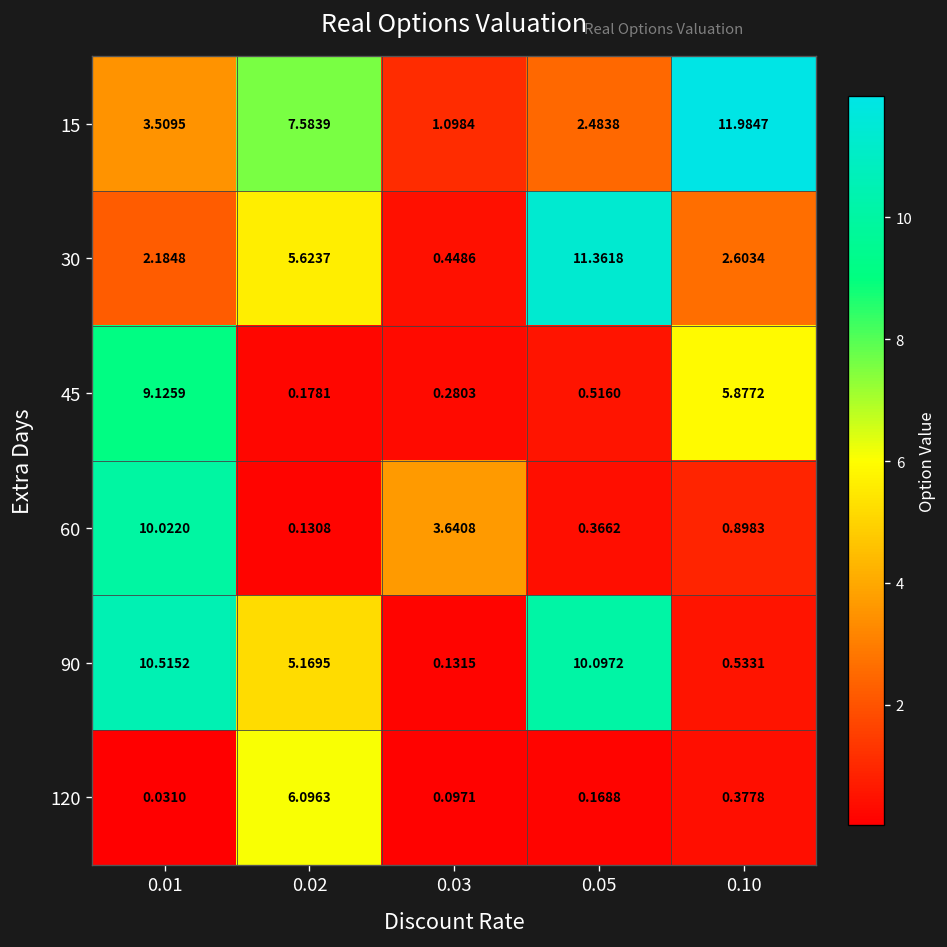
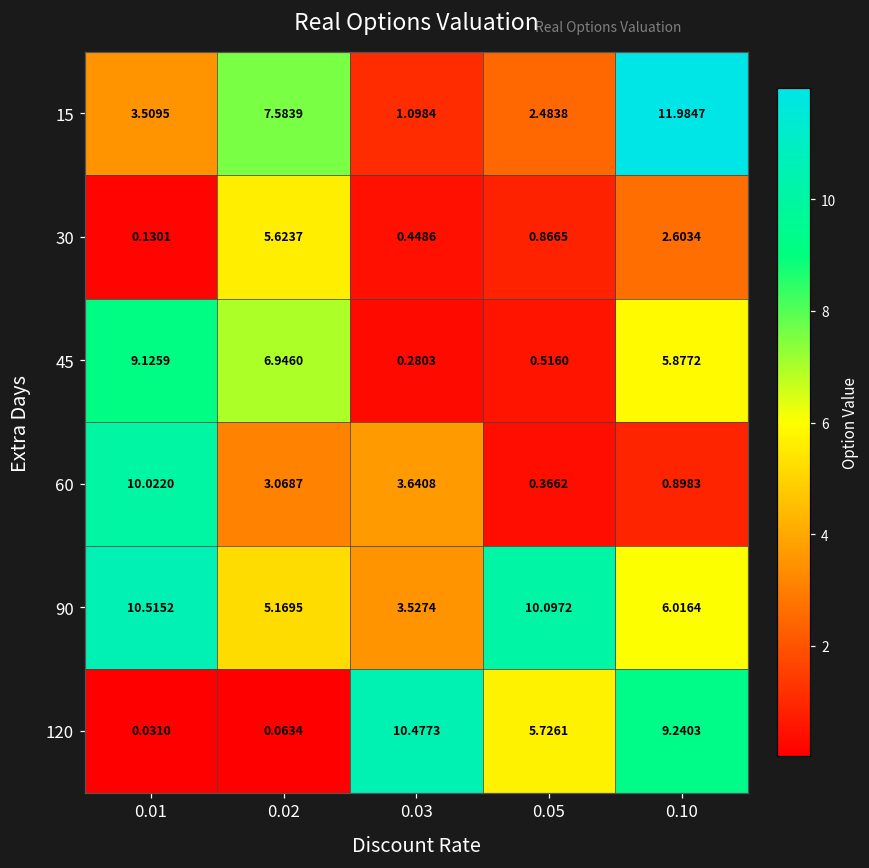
30, 0.01: 2.1848 -> 0.1301
30, 0.05: 11.3618 -> 0.8665
45, 0.02: 0.1781 -> 6.9460
60, 0.02: 0.1308 -> 3.0687
90, 0.03: 0.1315 -> 3.5274
90, 0.10: 0.5331 -> 6.0164
120, 0.02: 6.0963 -> 0.0634
120, 0.03: 0.0971 -> 10.4773
120, 0.05: 0.1688 -> 5.7261
120, 0.10: 0.3778 -> 9.2403
